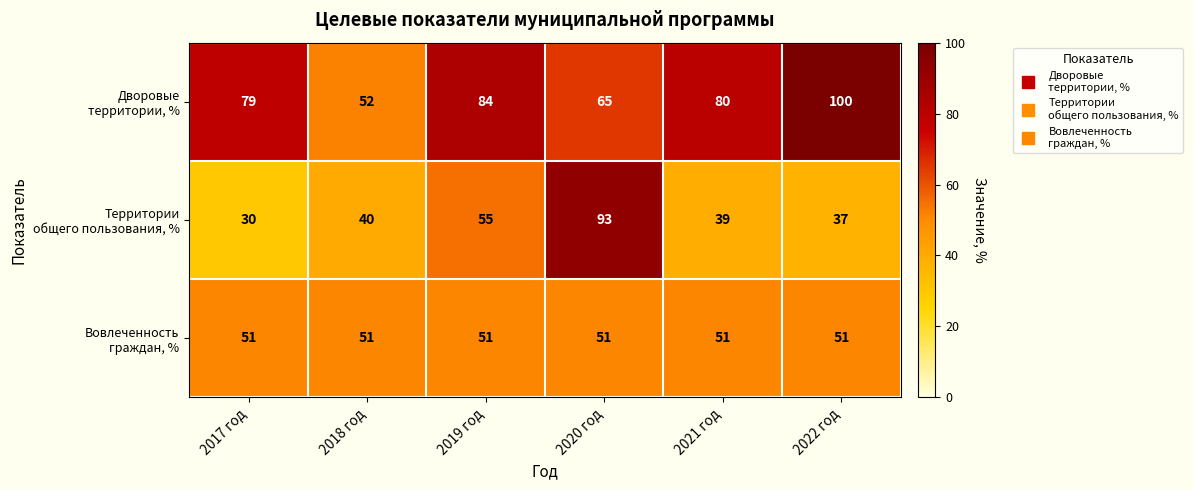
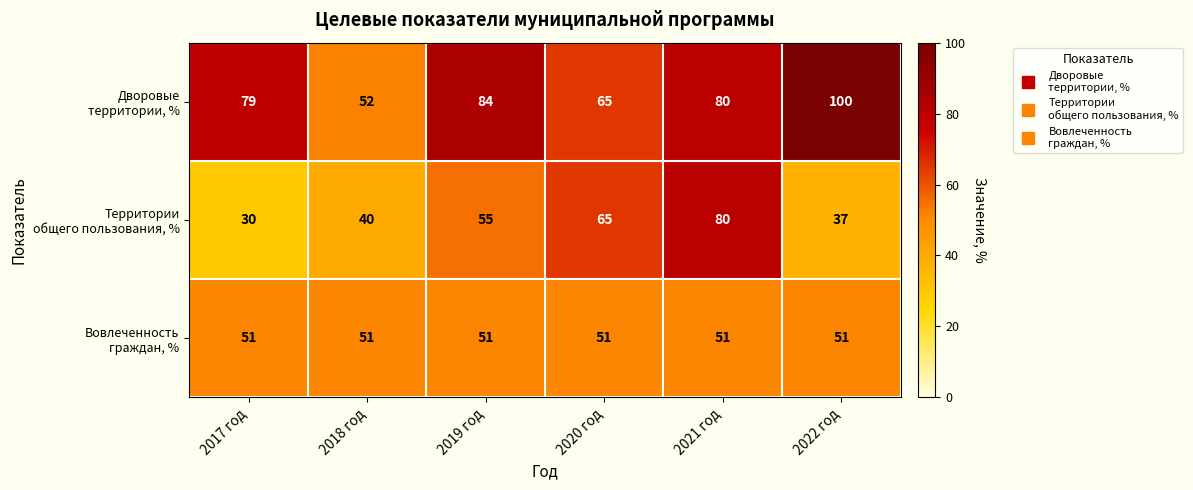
Территории общего пользования, %, 2020 год: 93 -> 65
Территории общего пользования, %, 2021 год: 39 -> 80
